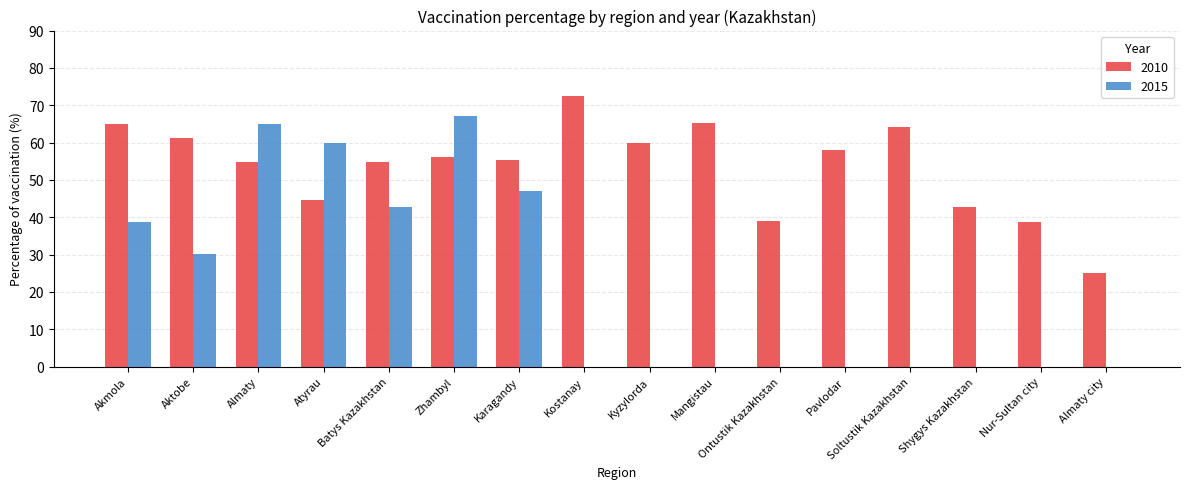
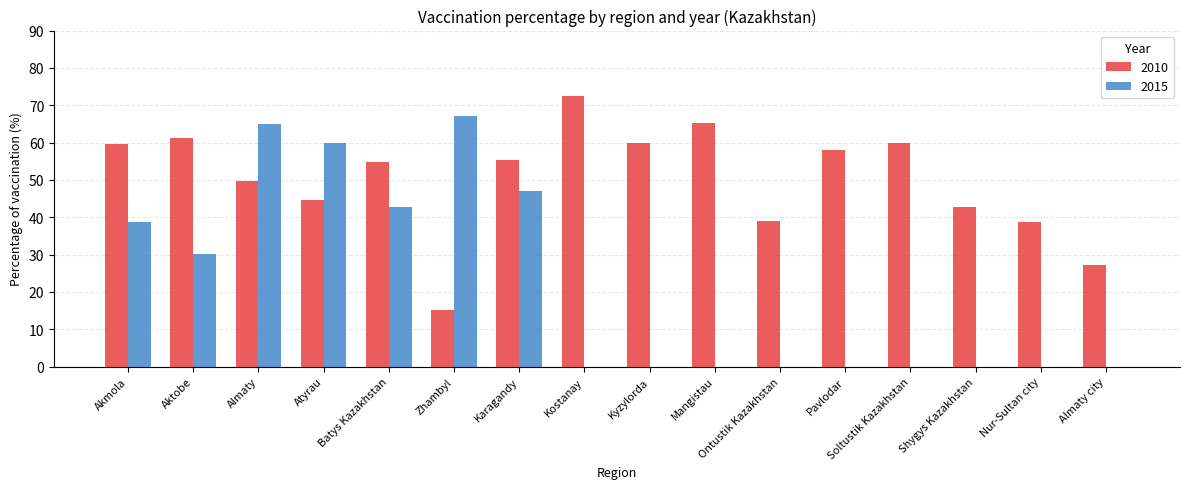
2010, Akmola: 65 -> 60
2010, Almaty: 55 -> 50
2010, Zhambyl: 56 -> 15
2010, Soltustik Kazakhstan: 64 -> 60
2010, Almaty city: 25 -> 27
